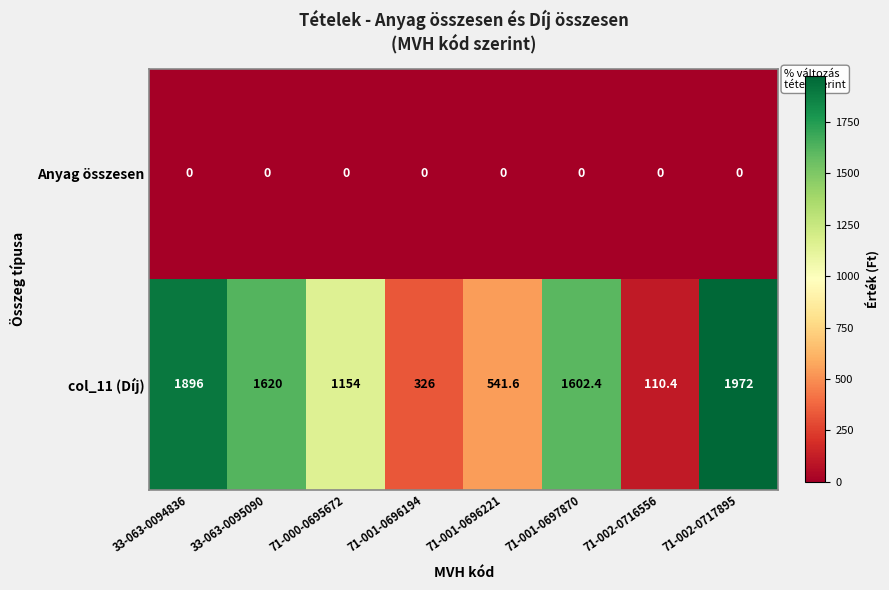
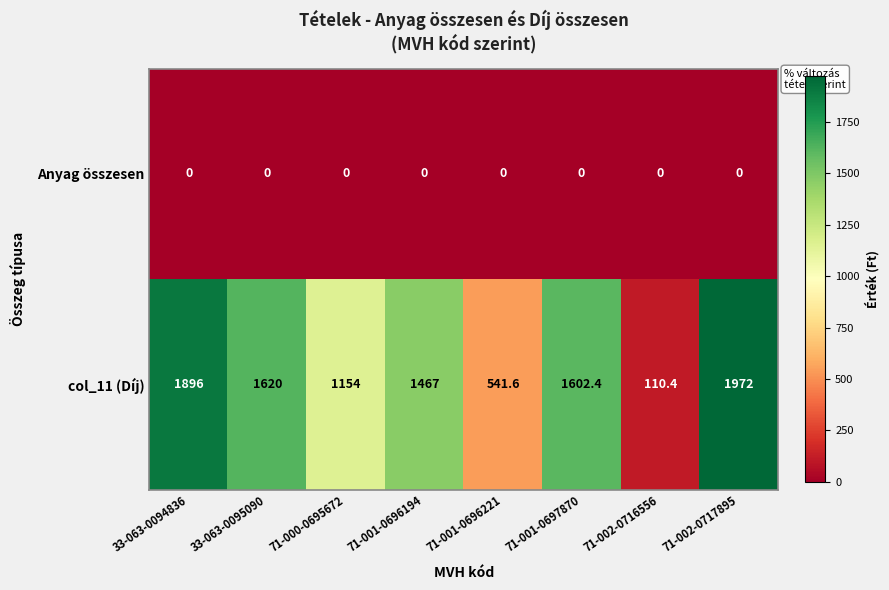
col_11 (Díj), 71-001-0696194: 326 -> 1467
